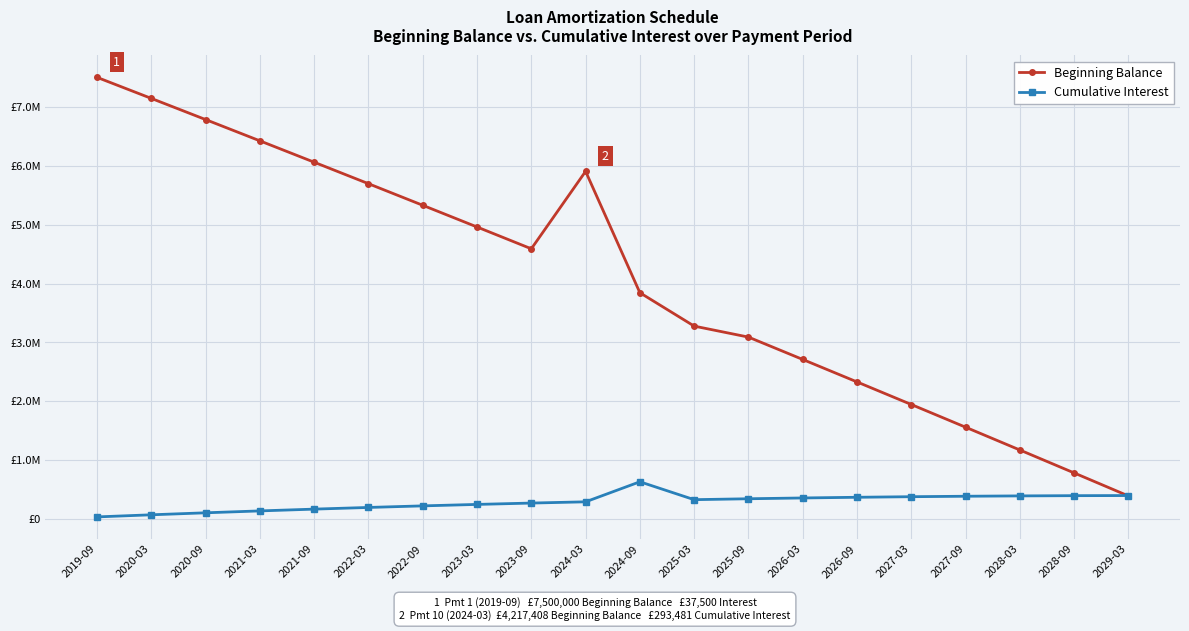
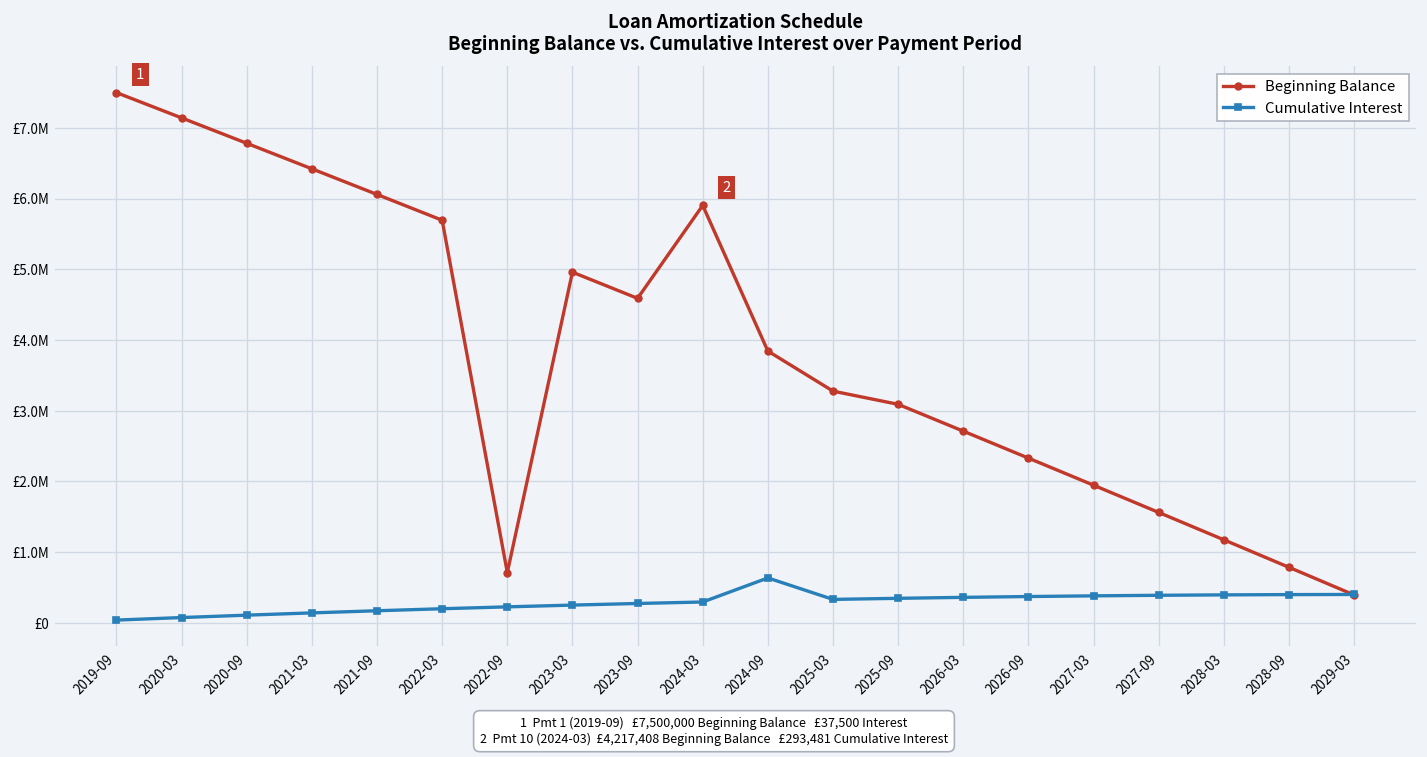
Beginning Balance, 2022-09: £5300000 -> £700000
